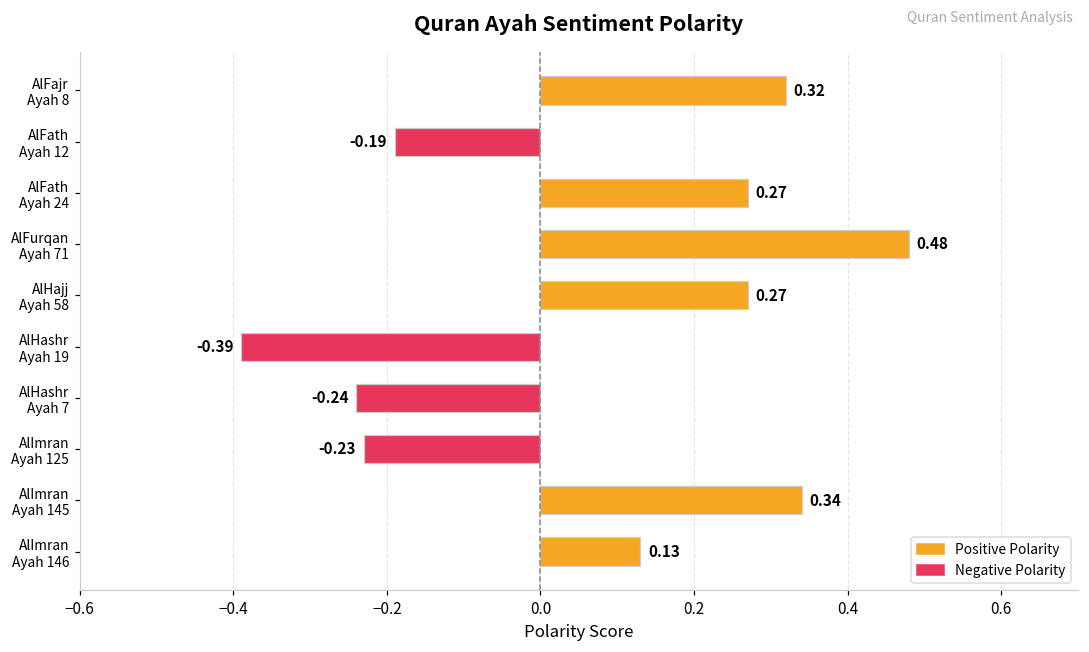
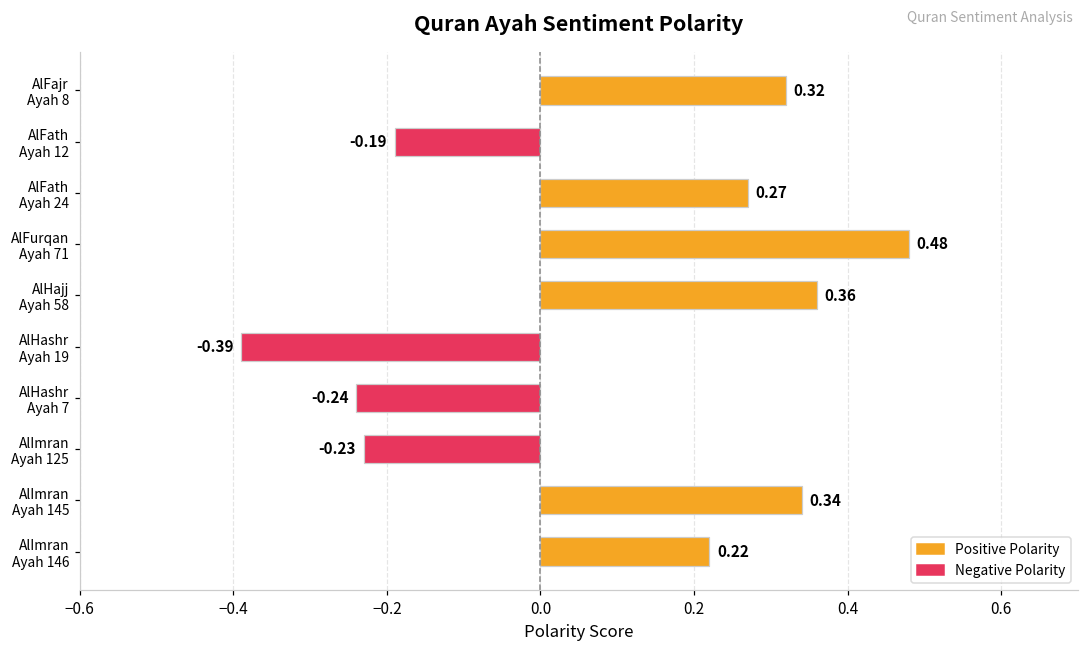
AlHajj Ayah 58: 0.27 -> 0.36
AlImran Ayah 146: 0.13 -> 0.22
